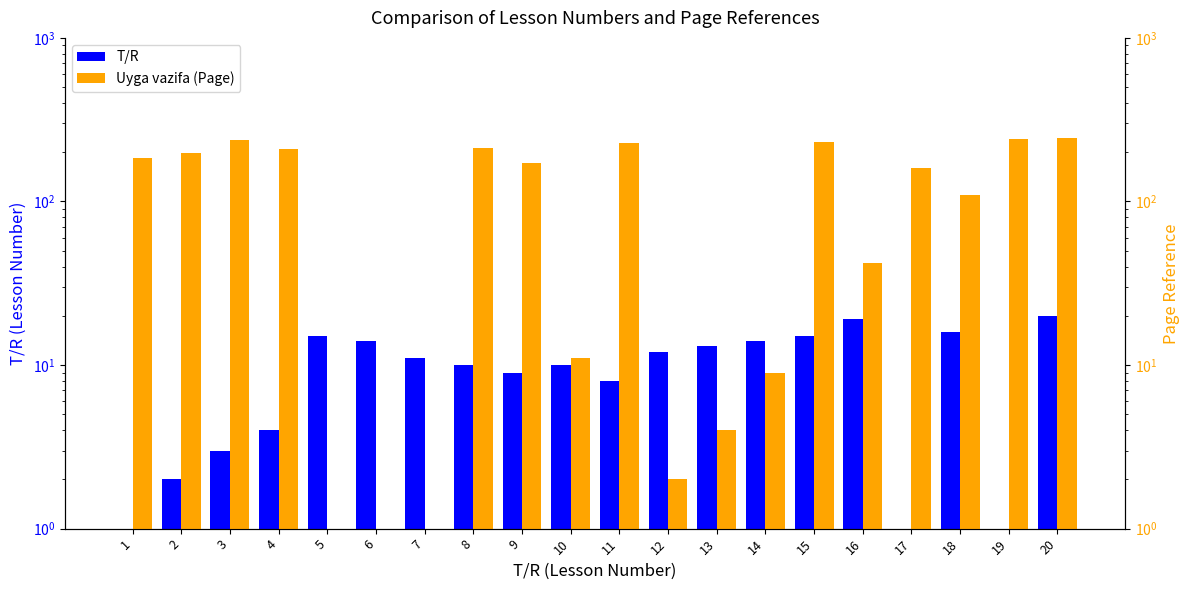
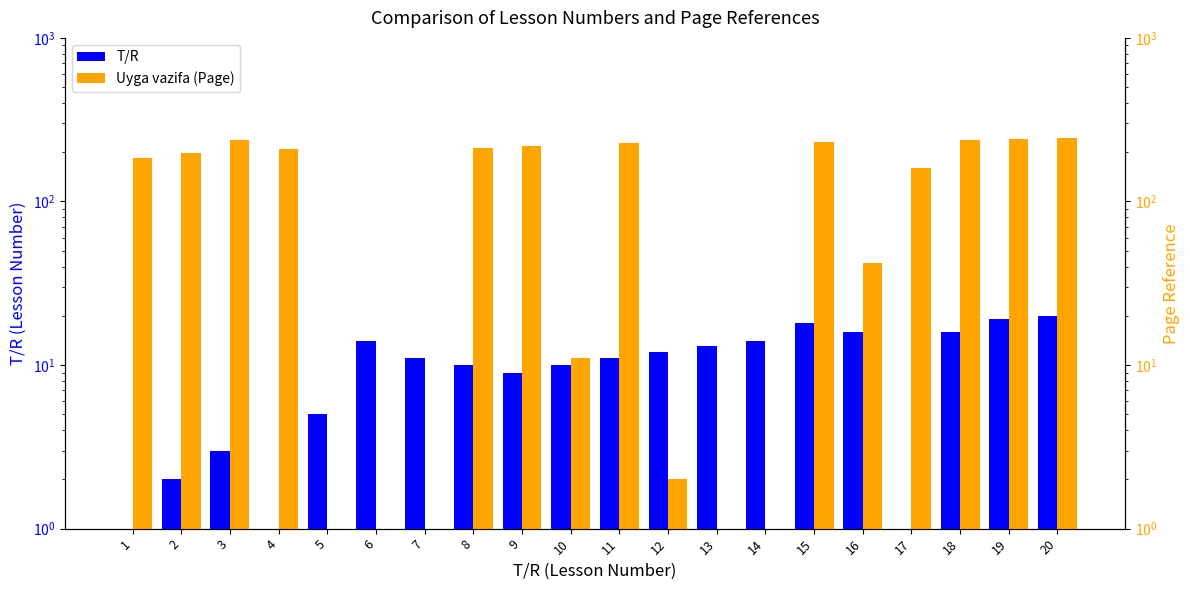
T/R, 4: 4 -> 1
T/R, 5: 15 -> 5
T/R, 11: 8 -> 11
T/R, 15: 15 -> 18
T/R, 16: 19 -> 16
T/R, 19: 1 -> 19
Uyga vazifa (Page), 9: 170 -> 220
Uyga vazifa (Page), 13: 4 -> 1
Uyga vazifa (Page), 14: 9 -> 1
Uyga vazifa (Page), 18: 110 -> 240
